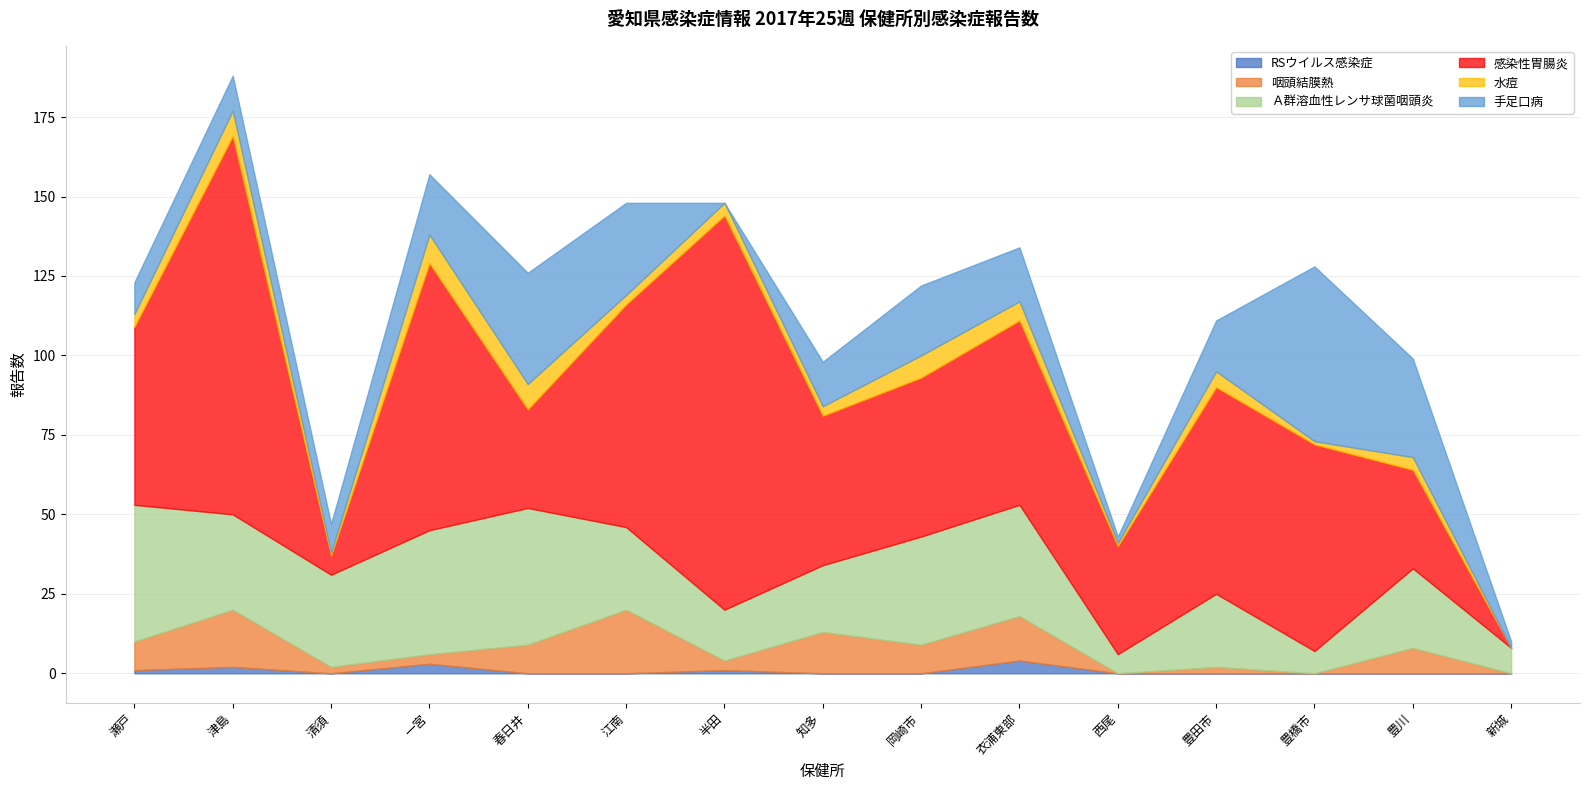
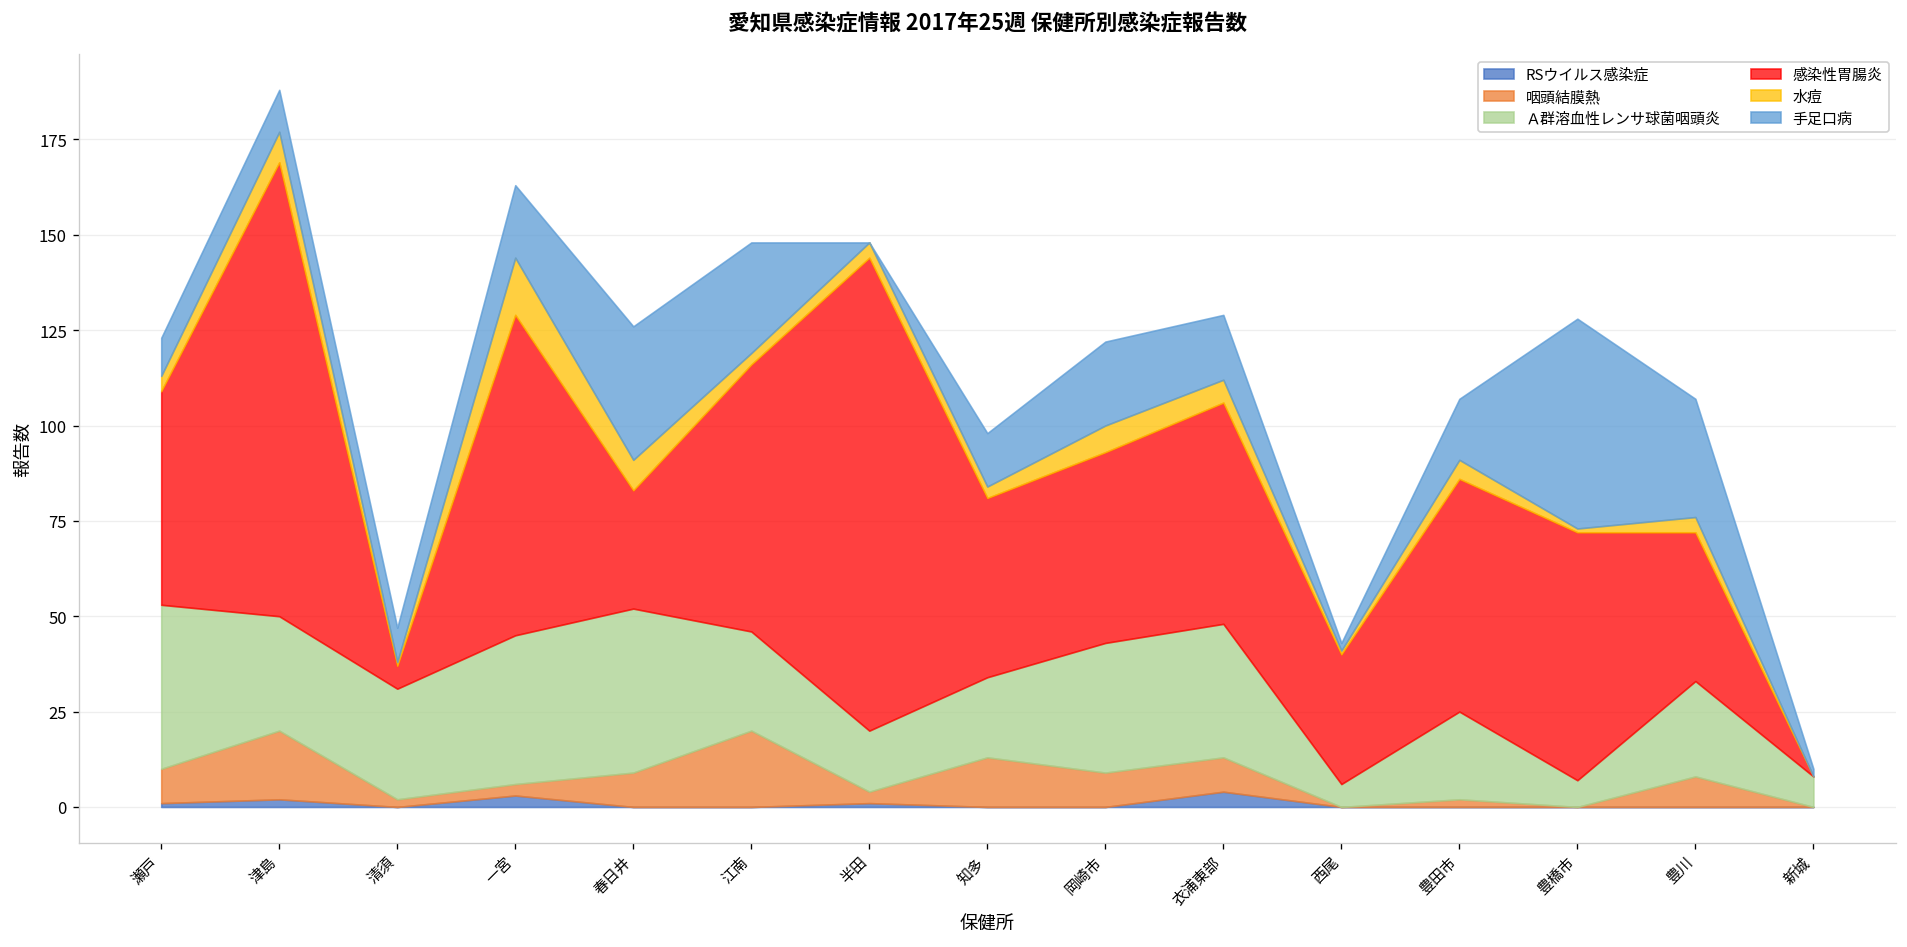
水痘, 一宮: 9 -> 15
咽頭結膜熱, 衣浦東部: 14 -> 9
感染性胃腸炎, 豊田市: 65 -> 61
感染性胃腸炎, 豊川: 31 -> 39
